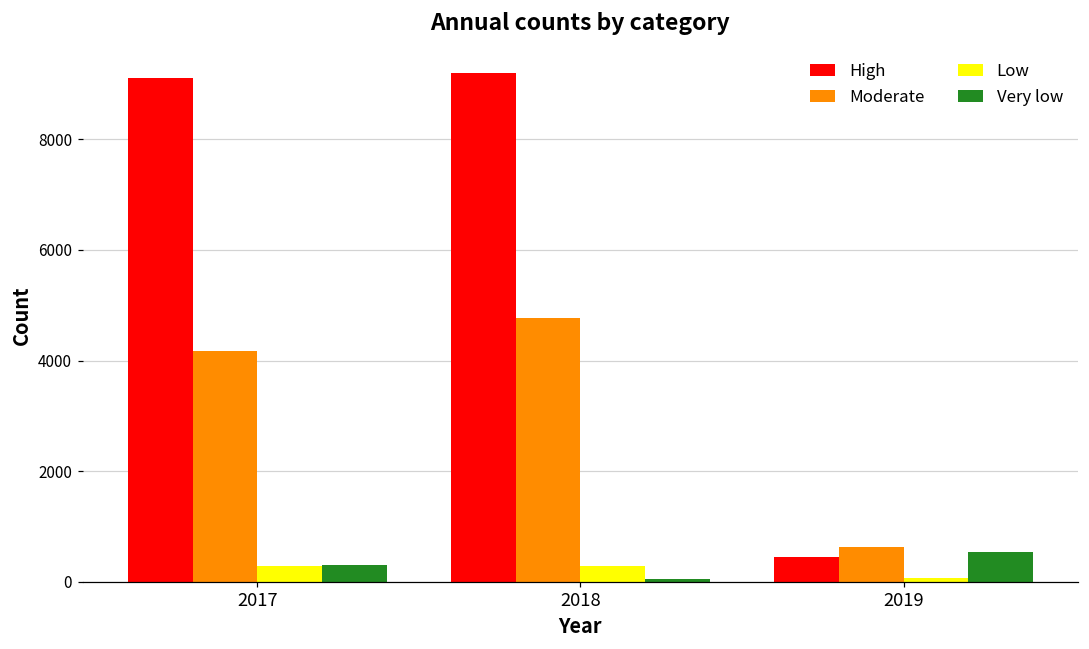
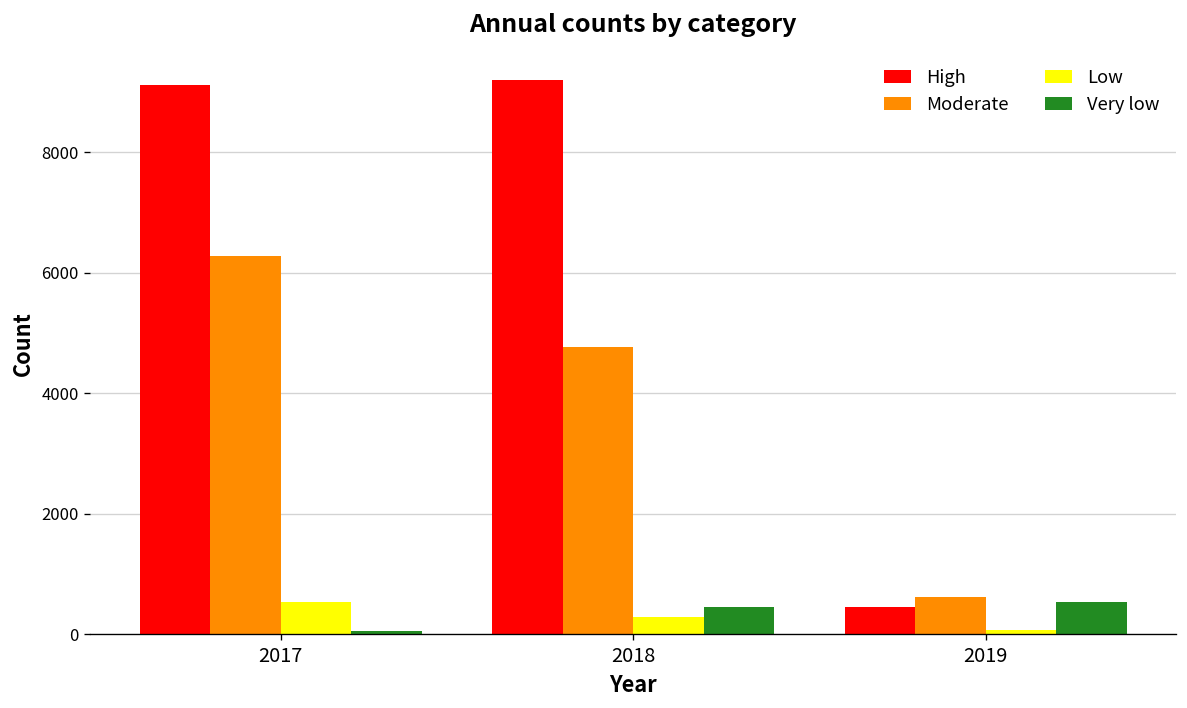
Moderate, 2017: 4200 -> 6300
Low, 2017: 300 -> 500
Very low, 2017: 300 -> 100
Very low, 2018: 0 -> 500
